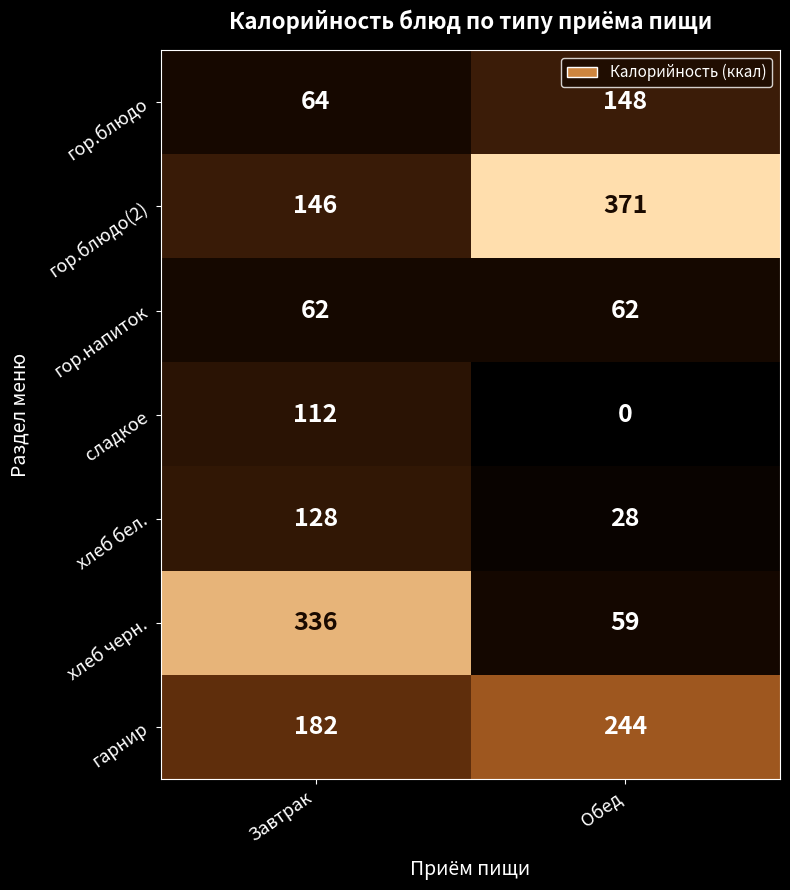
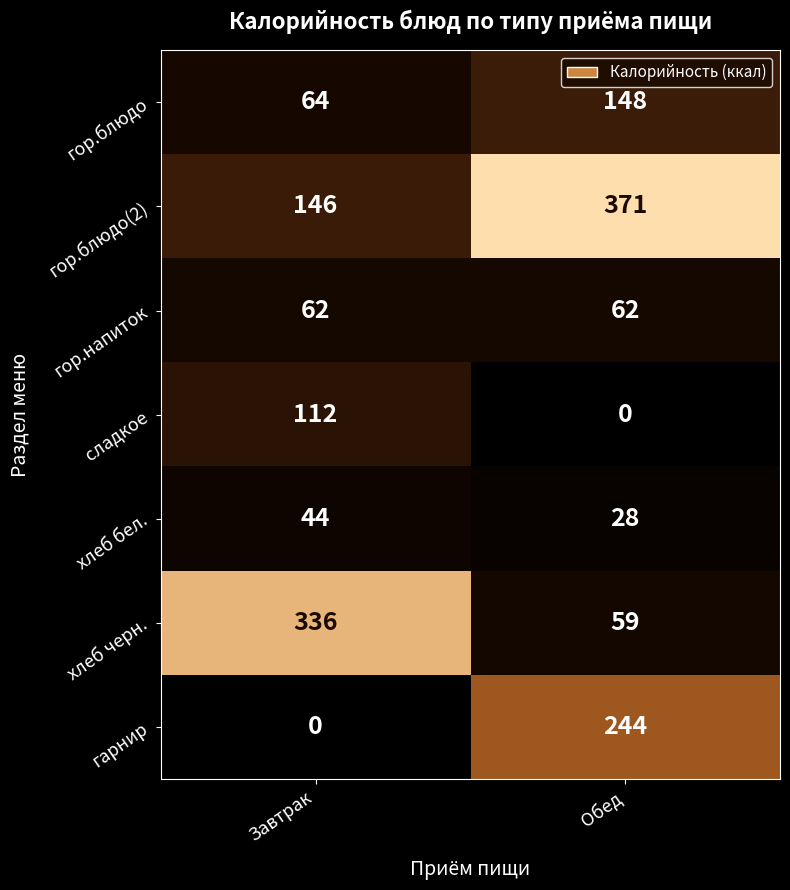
хлеб бел., Завтрак: 128 -> 44
гарнир, Завтрак: 182 -> 0
